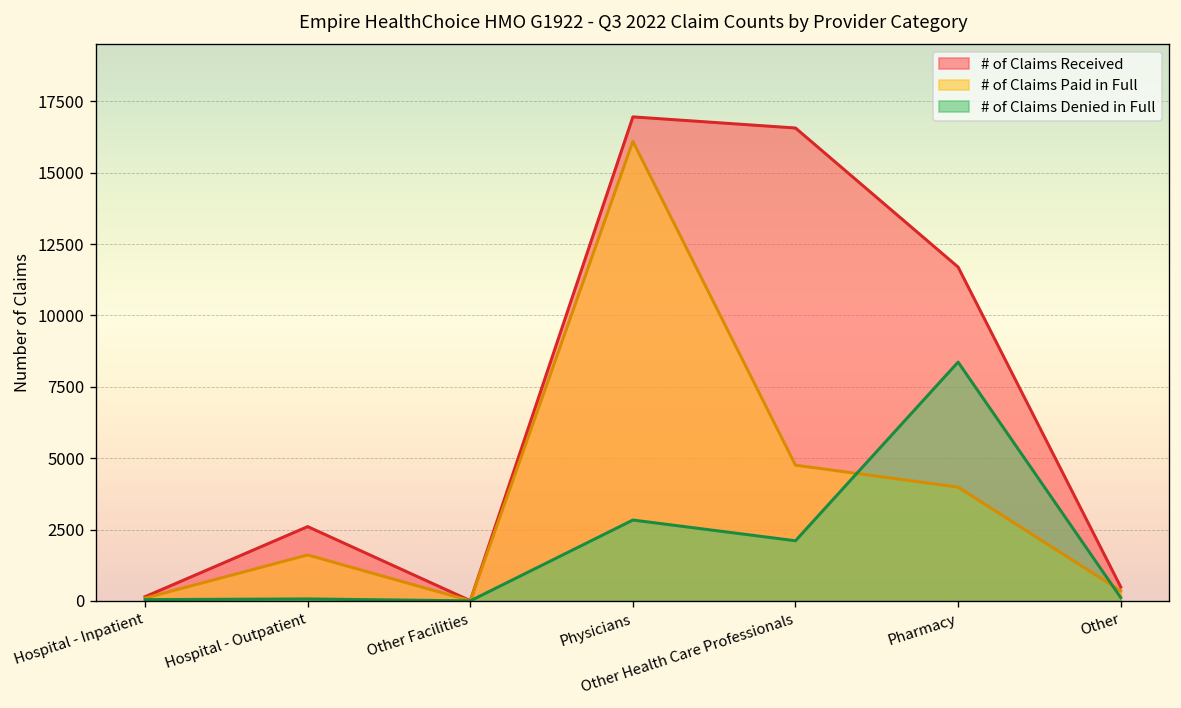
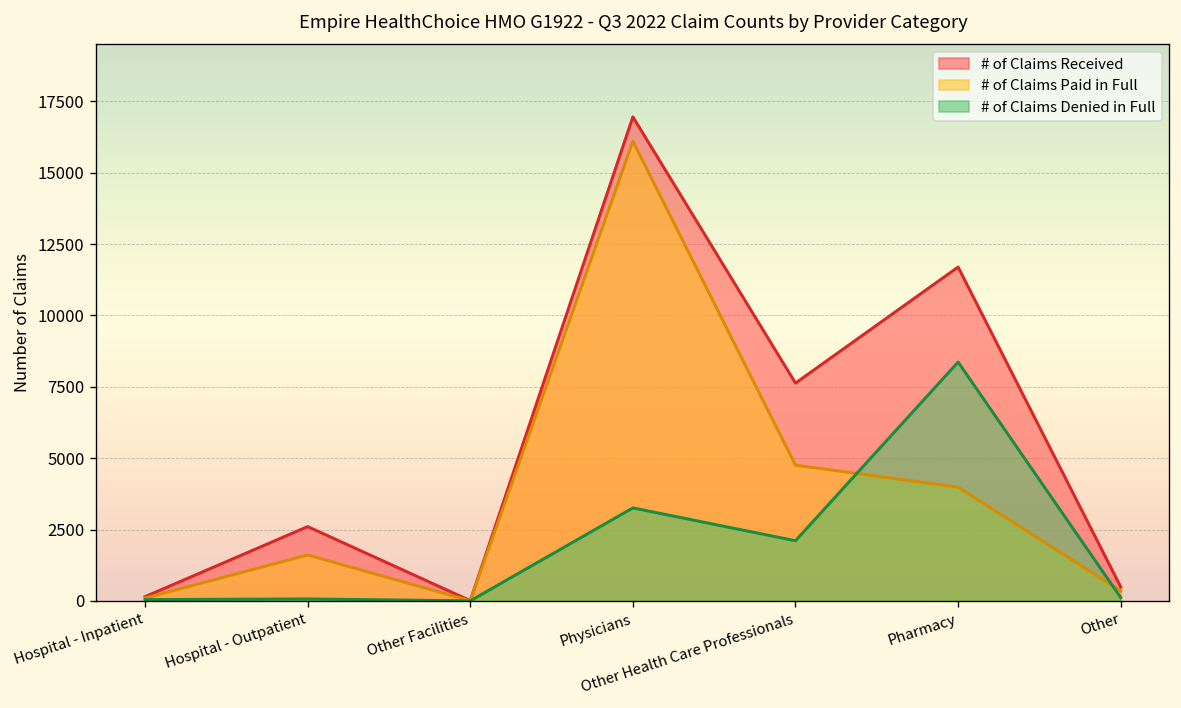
# of Claims Denied in Full, Physicians: 2800 -> 3300
# of Claims Received, Other Health Care Professionals: 16600 -> 7600
